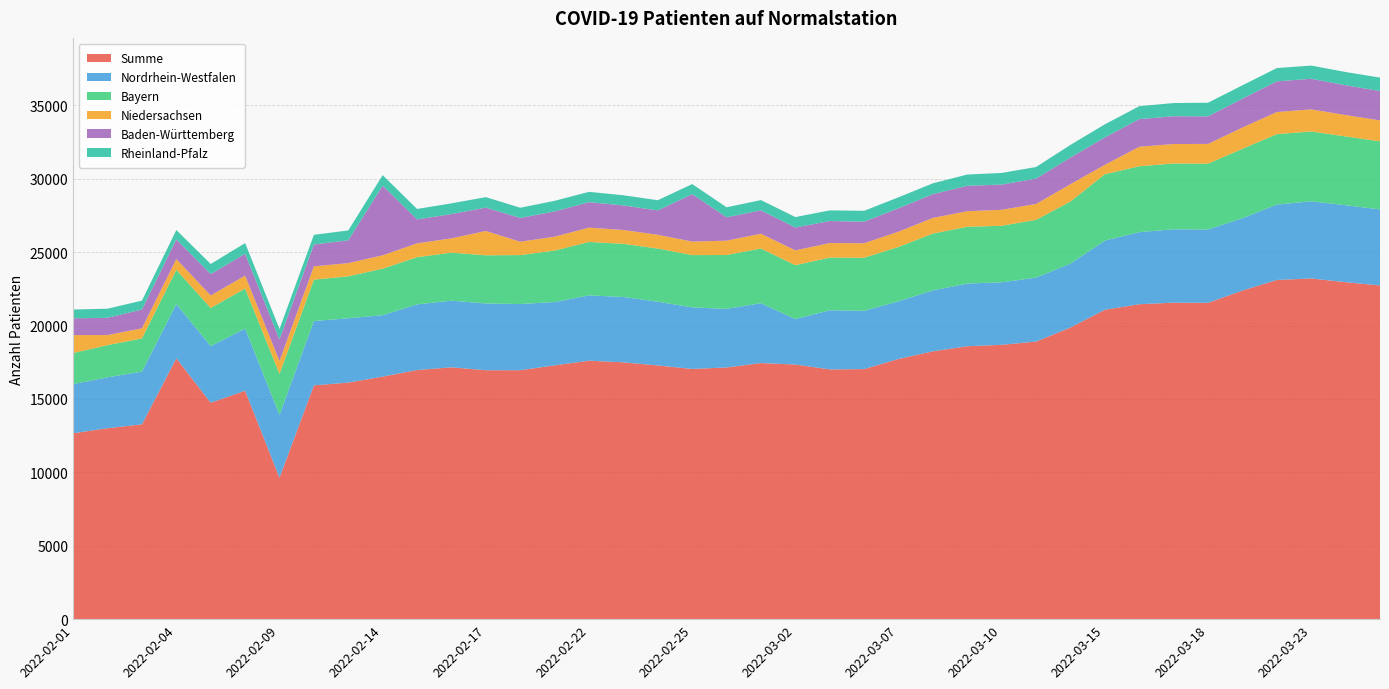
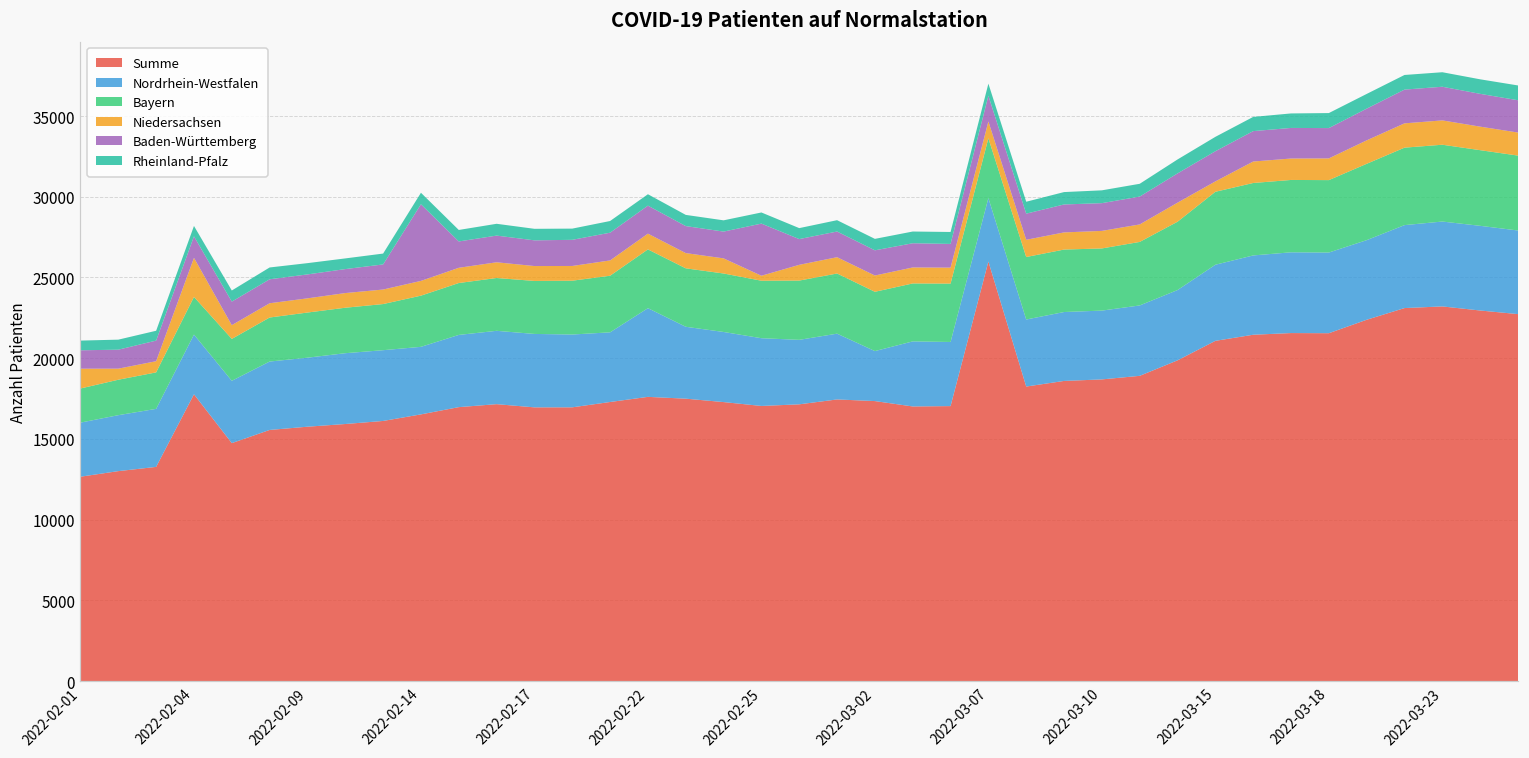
Niedersachsen, 2022-02-04: 700 -> 2400
Summe, 2022-02-09: 9600 -> 15800
Niedersachsen, 2022-02-17: 1700 -> 900
Nordrhein-Westfalen, 2022-02-22: 4400 -> 5500
Niedersachsen, 2022-02-25: 900 -> 300
Summe, 2022-03-07: 17700 -> 26000
